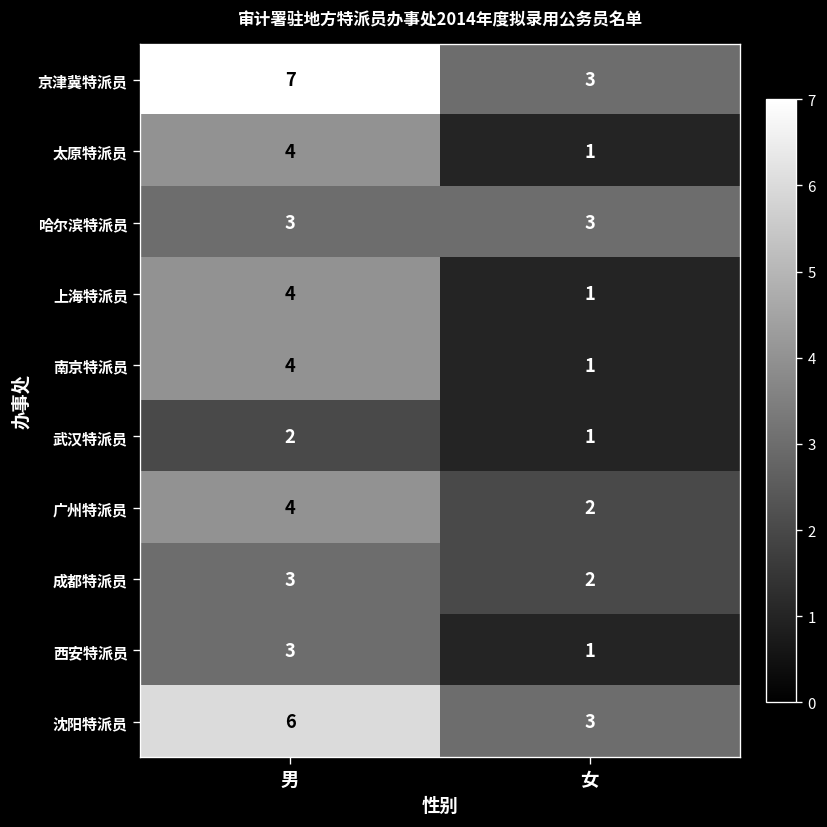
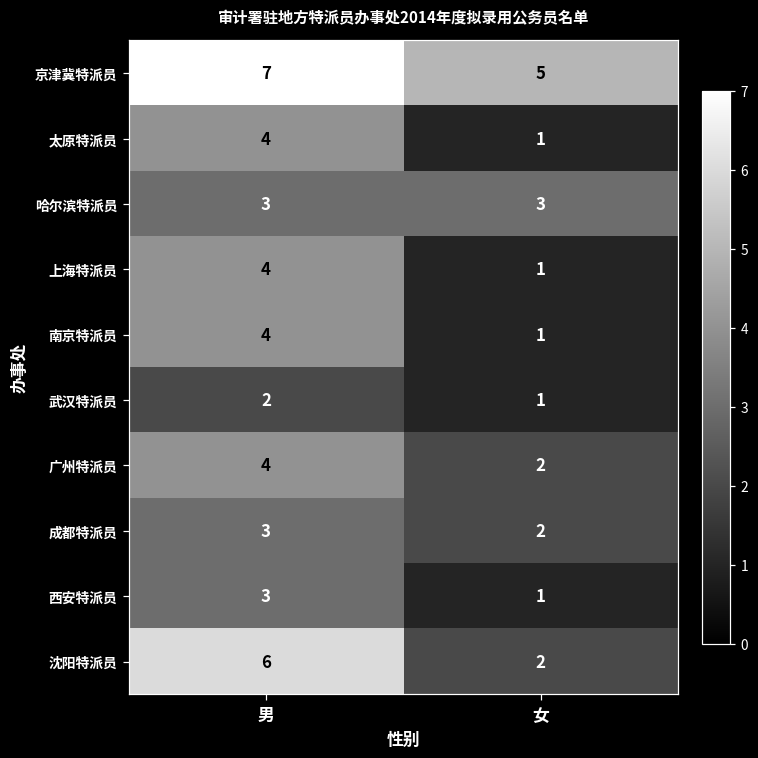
京津冀特派员, 女: 3 -> 5
沈阳特派员, 女: 3 -> 2
